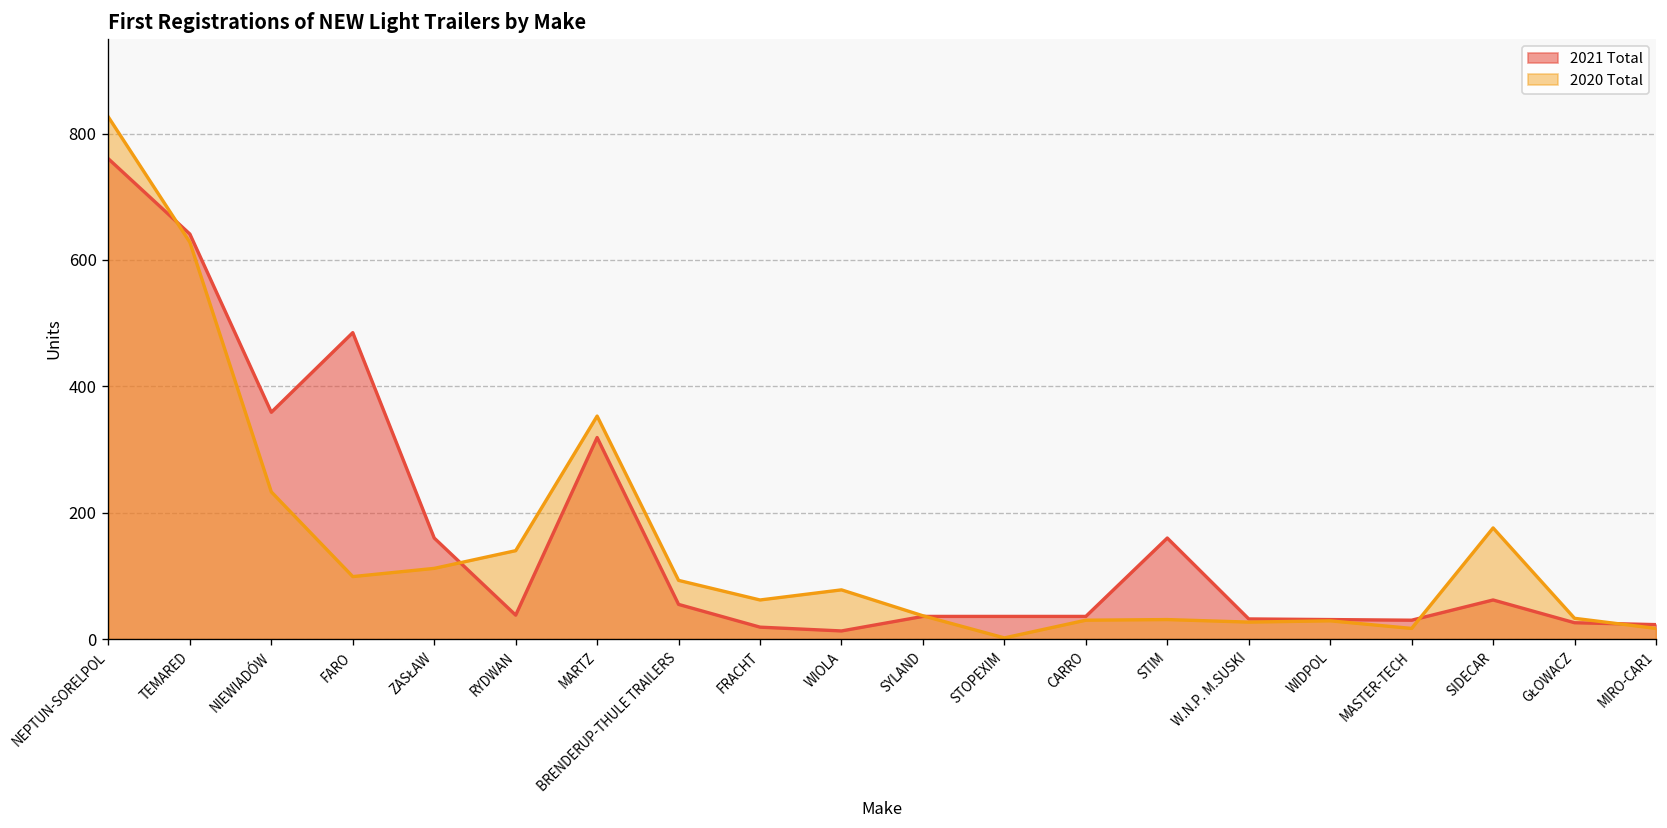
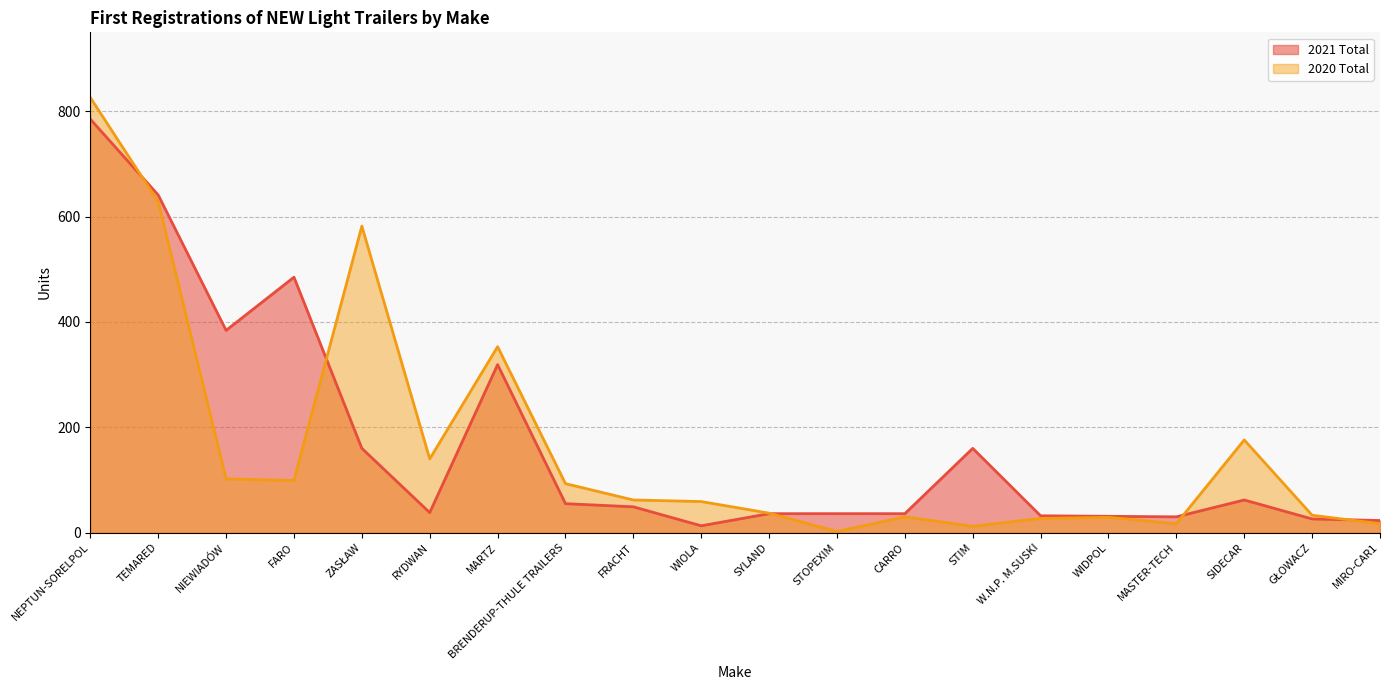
2021 Total, NEPTUN-SORELPOL: 760 -> 790
2021 Total, NIEWIADÓW: 360 -> 380
2020 Total, NIEWIADÓW: 230 -> 100
2020 Total, ZASŁAW: 110 -> 580
2021 Total, FRACHT: 20 -> 50
2020 Total, WIOLA: 80 -> 60
2020 Total, STIM: 30 -> 10
